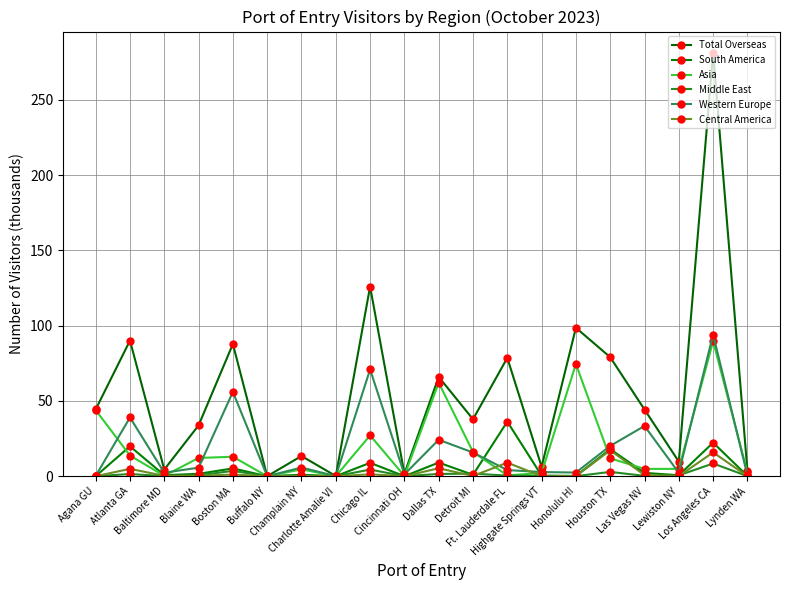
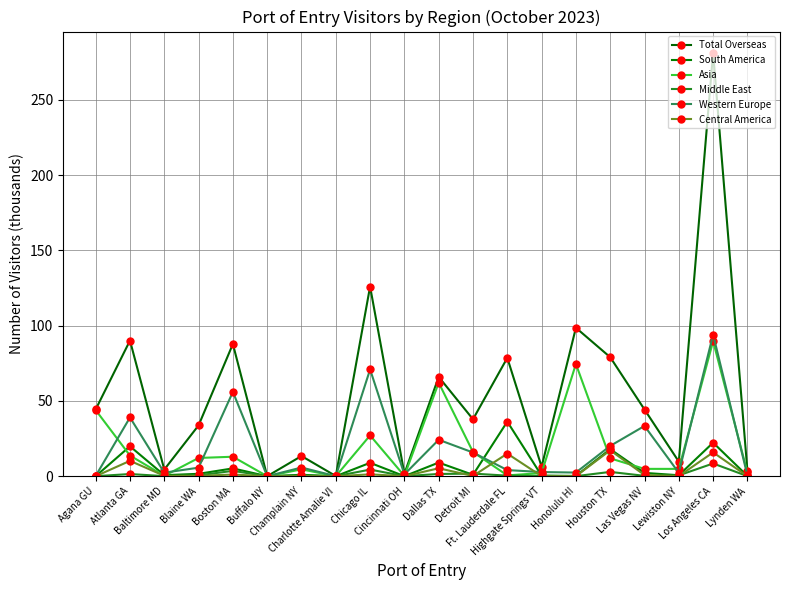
Central America, Atlanta GA: 5 -> 10
Central America, Ft. Lauderdale FL: 9 -> 15
